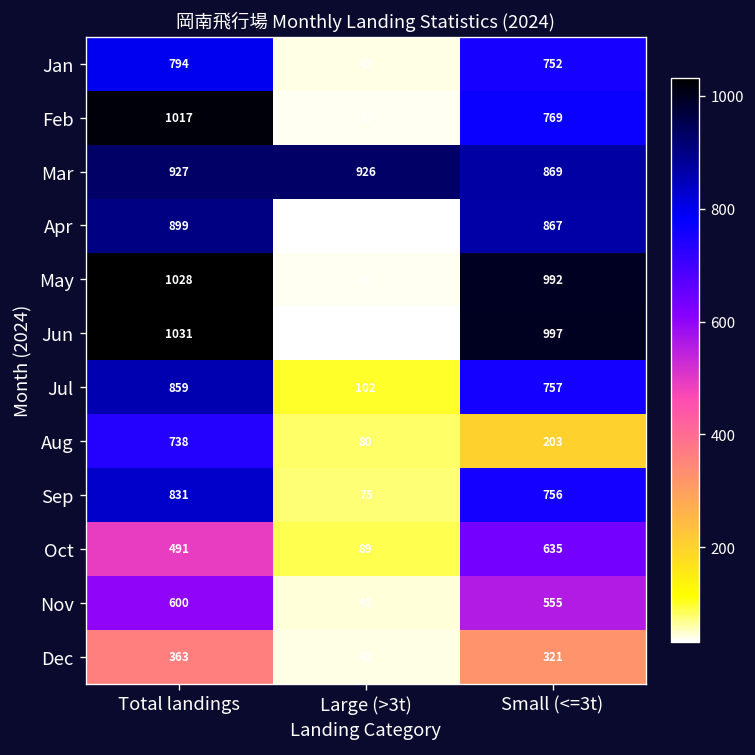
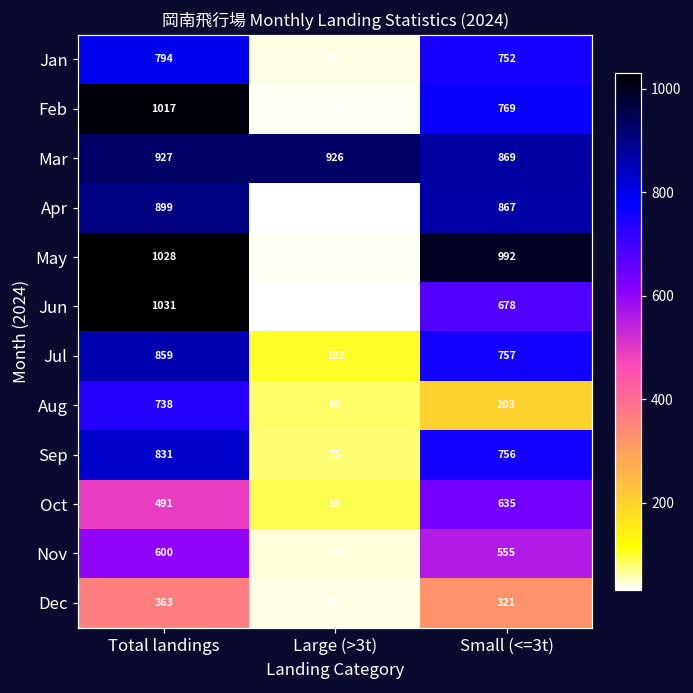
Jun, Small (<=3t): 997 -> 678
